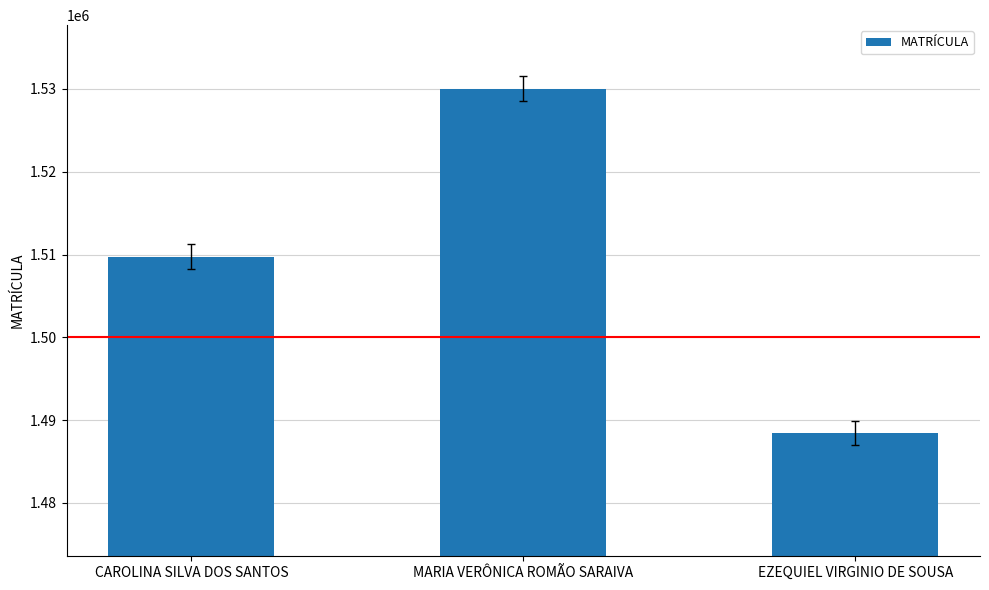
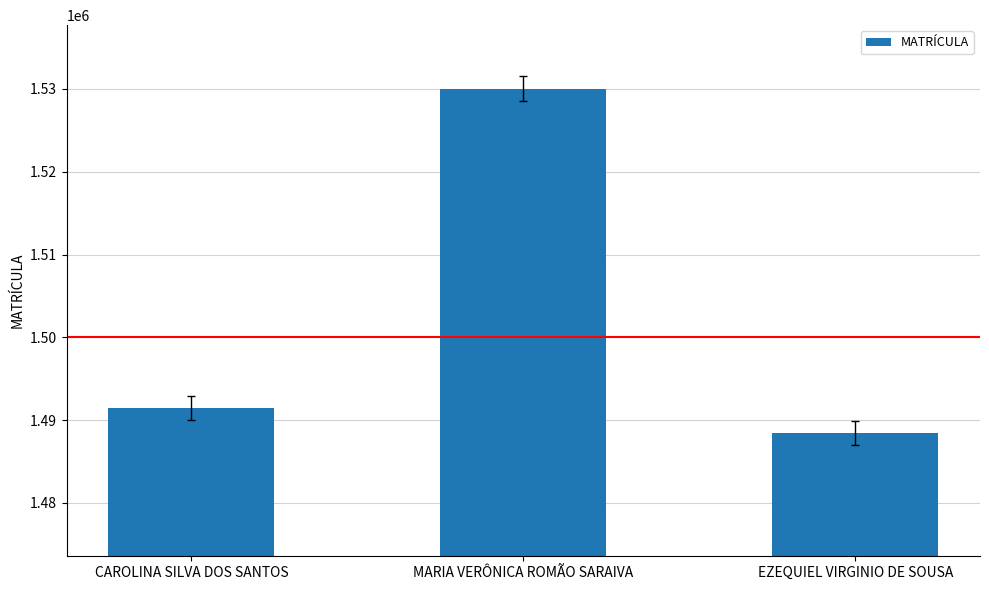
MATRÍCULA, CAROLINA SILVA DOS SANTOS: 1510000 -> 1491000
